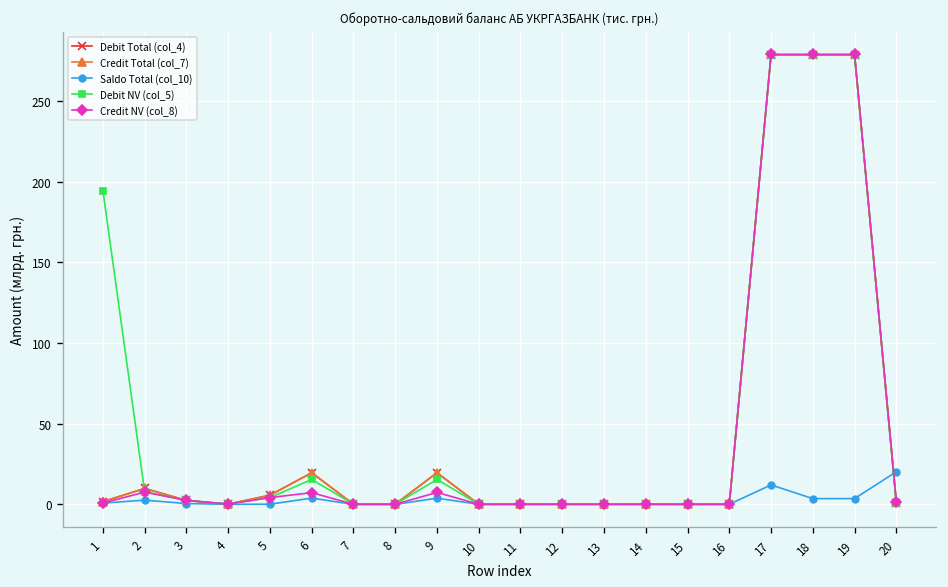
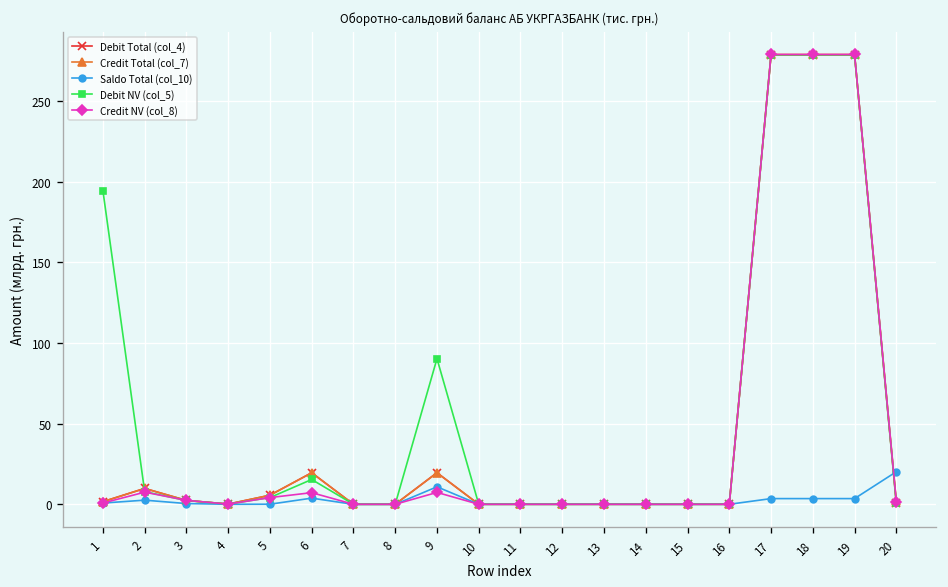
Saldo Total (col_10), 9: 4 -> 11
Debit NV (col_5), 9: 15 -> 90
Saldo Total (col_10), 17: 12 -> 4
